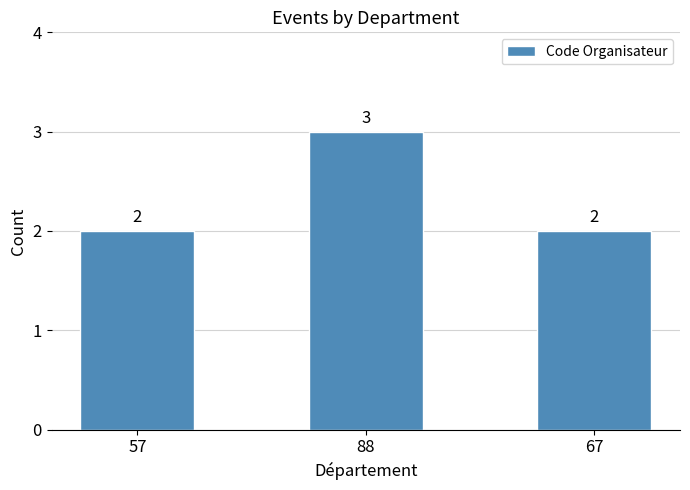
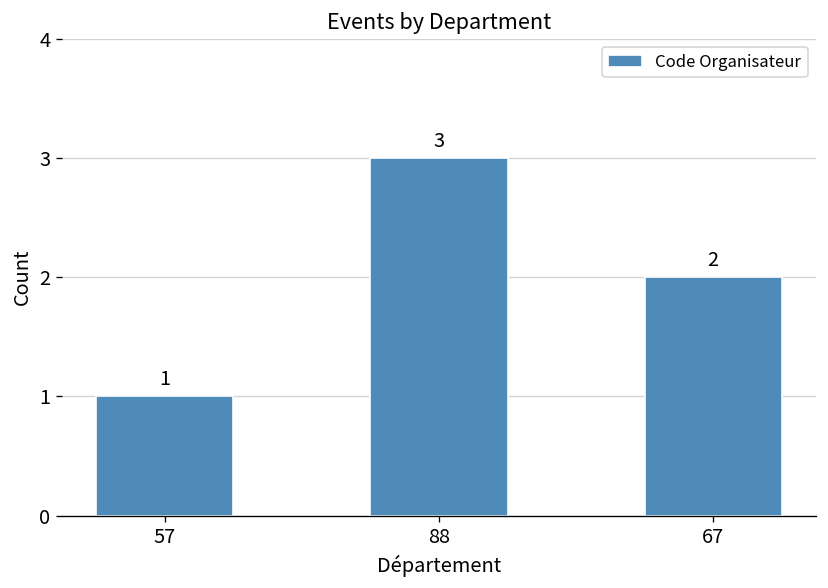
57: 2 -> 1
